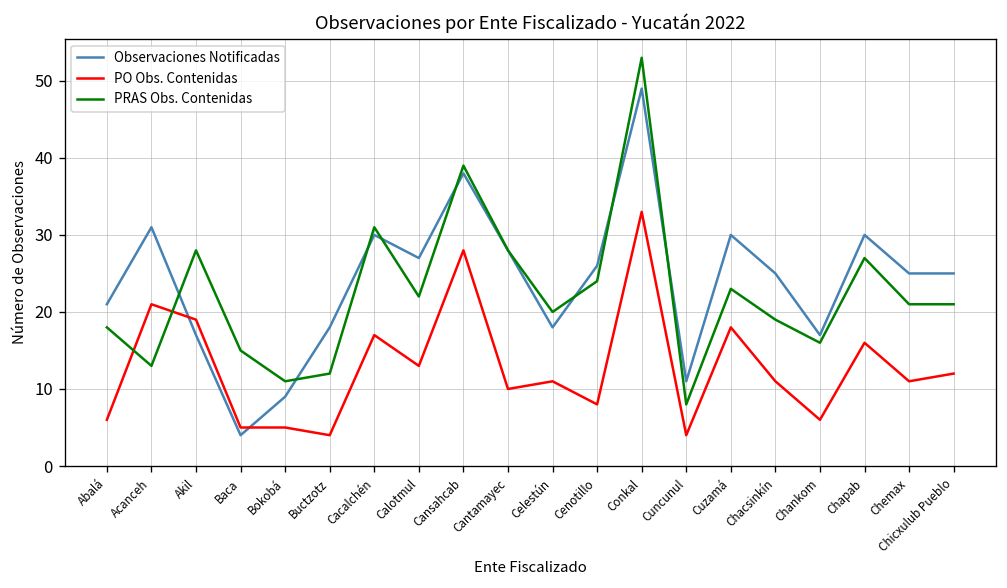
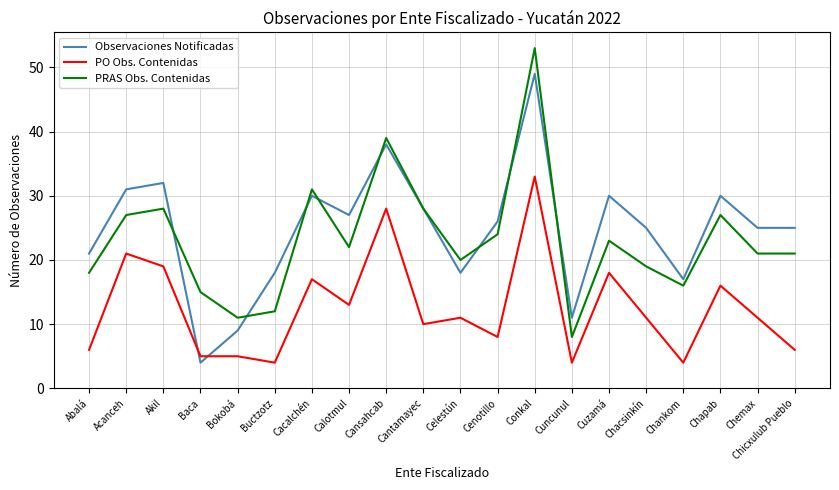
PRAS Obs. Contenidas, Acanceh: 13 -> 27
Observaciones Notificadas, Akil: 17 -> 32
PO Obs. Contenidas, Chankom: 6 -> 4
PO Obs. Contenidas, Chicxulub Pueblo: 12 -> 6
